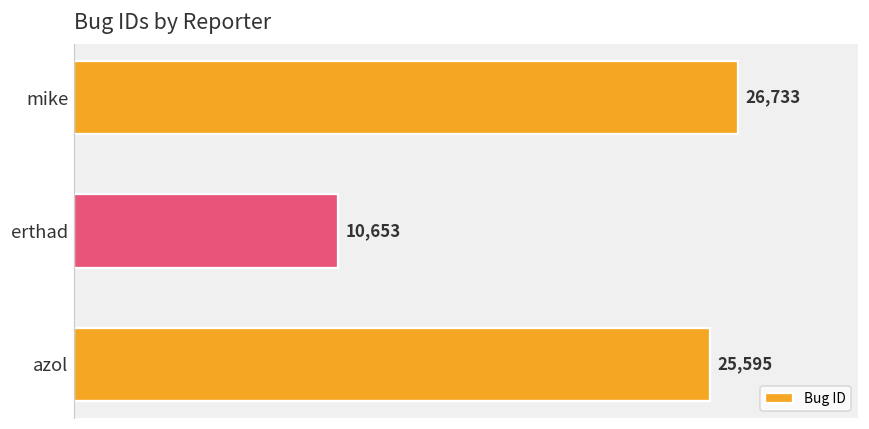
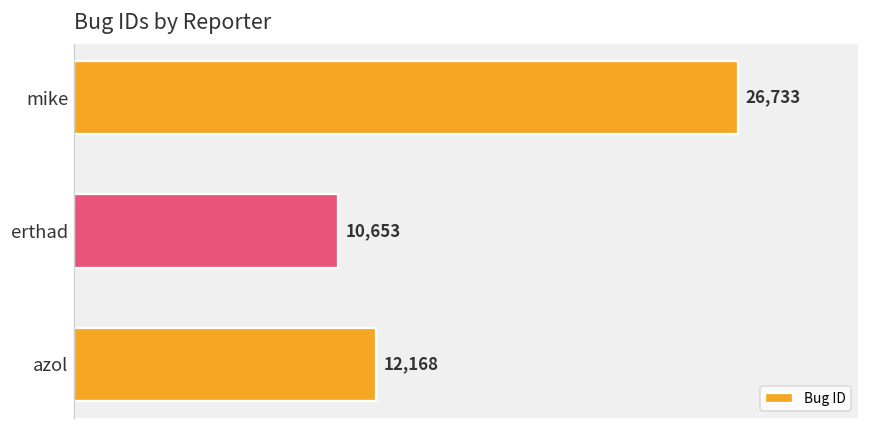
azol: 25,595 -> 12,168
